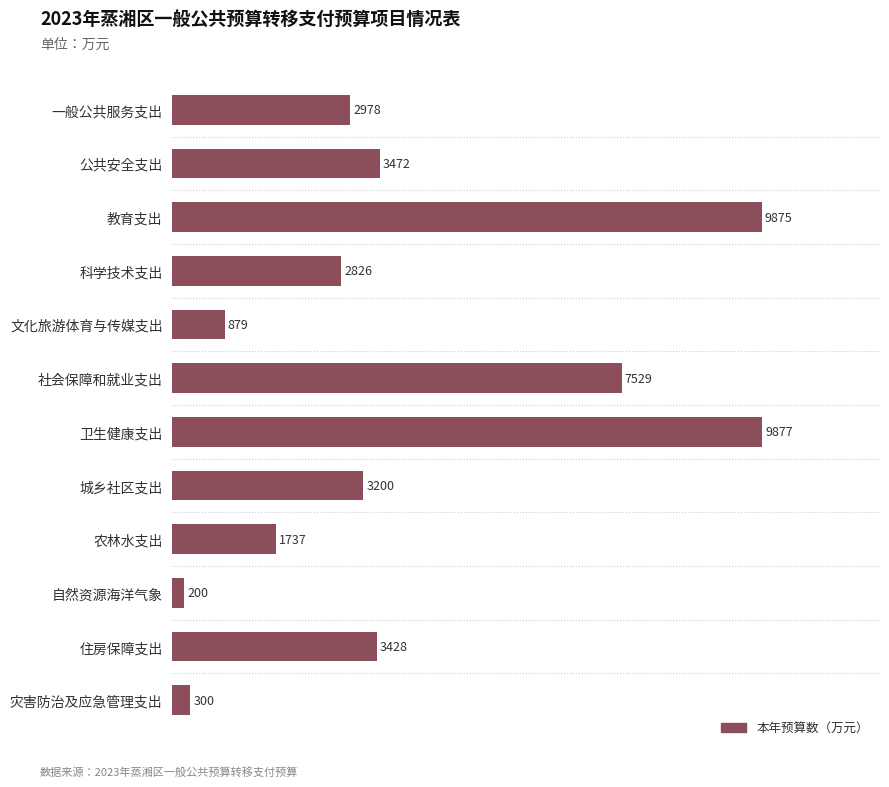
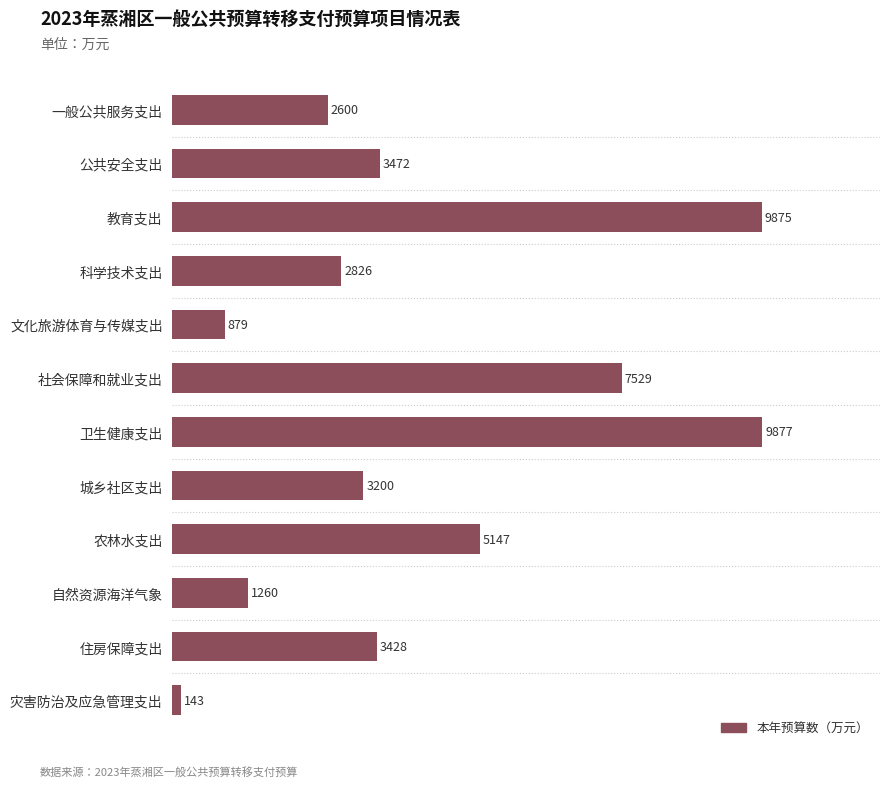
一般公共服务支出: 2978 -> 2600
农林水支出: 1737 -> 5147
自然资源海洋气象: 200 -> 1260
灾害防治及应急管理支出: 300 -> 143
